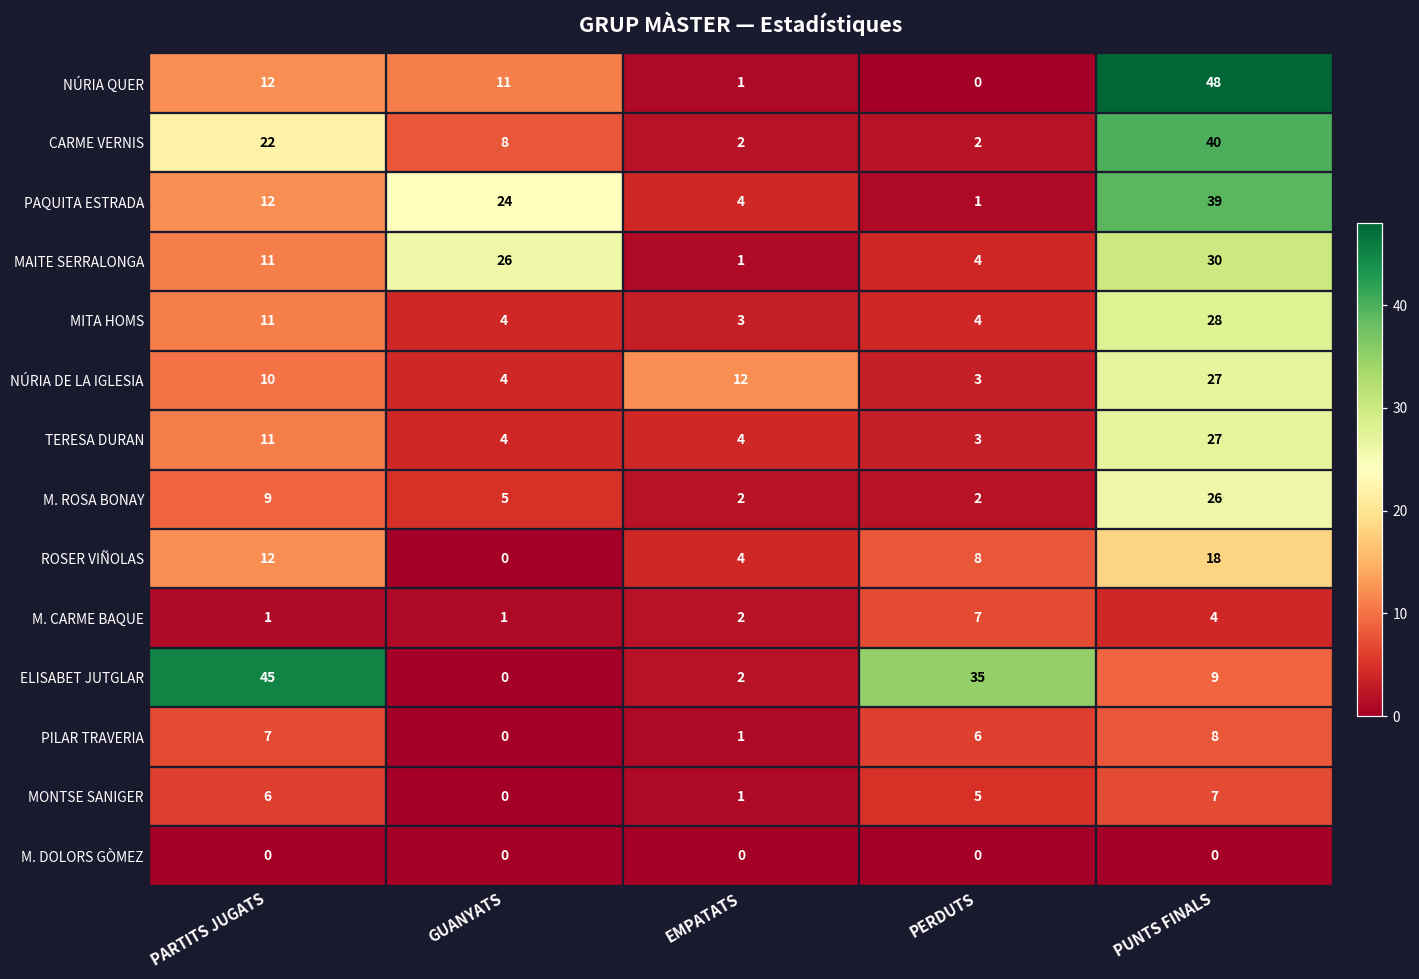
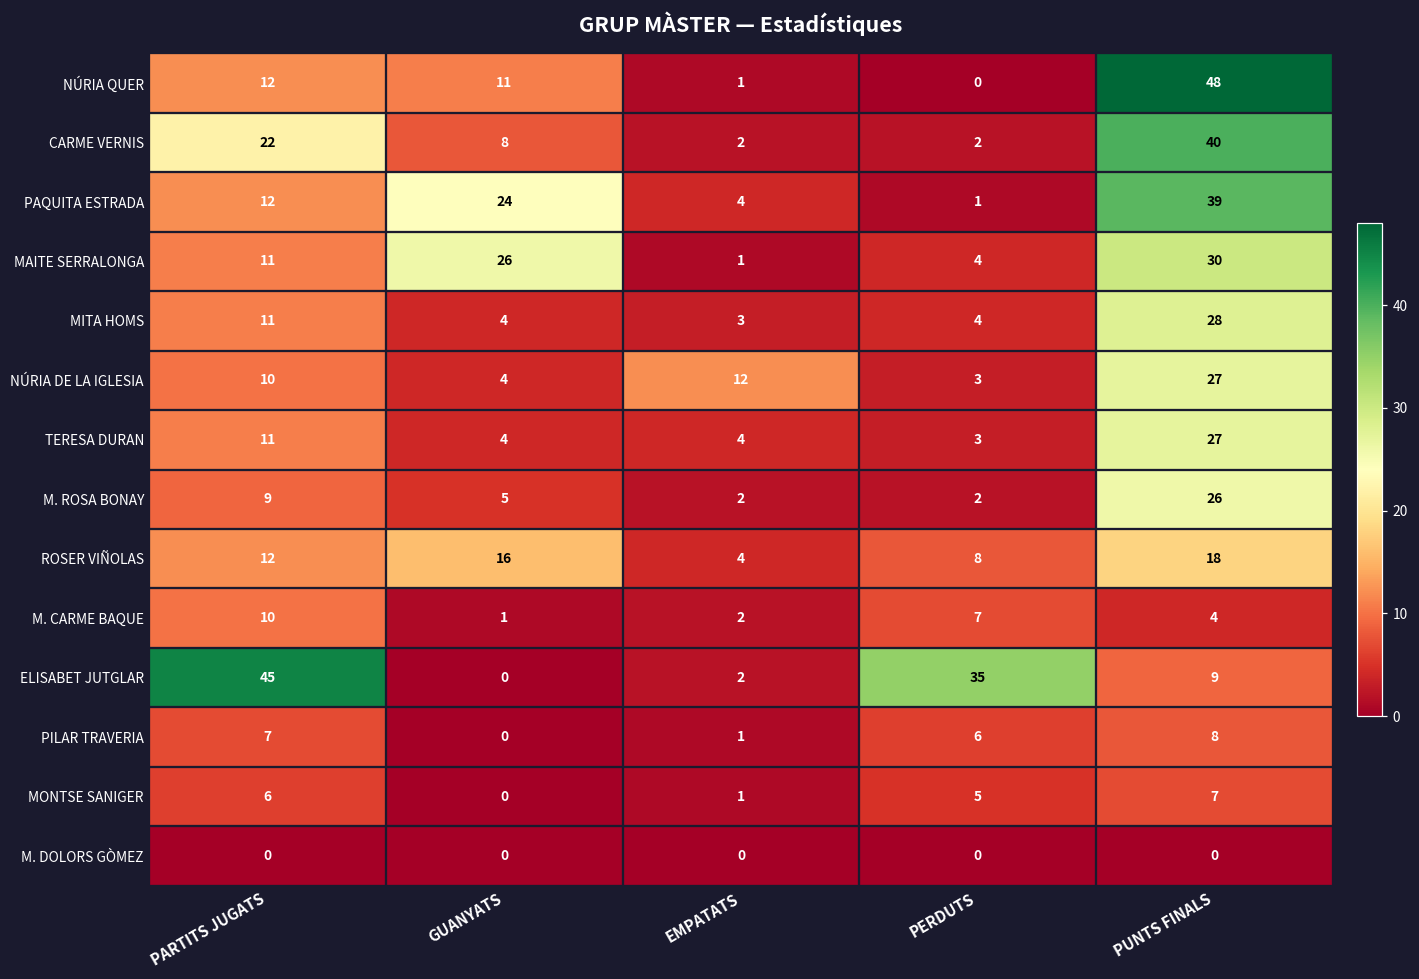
ROSER VIÑOLAS, GUANYATS: 0 -> 16
M. CARME BAQUE, PARTITS JUGATS: 1 -> 10
